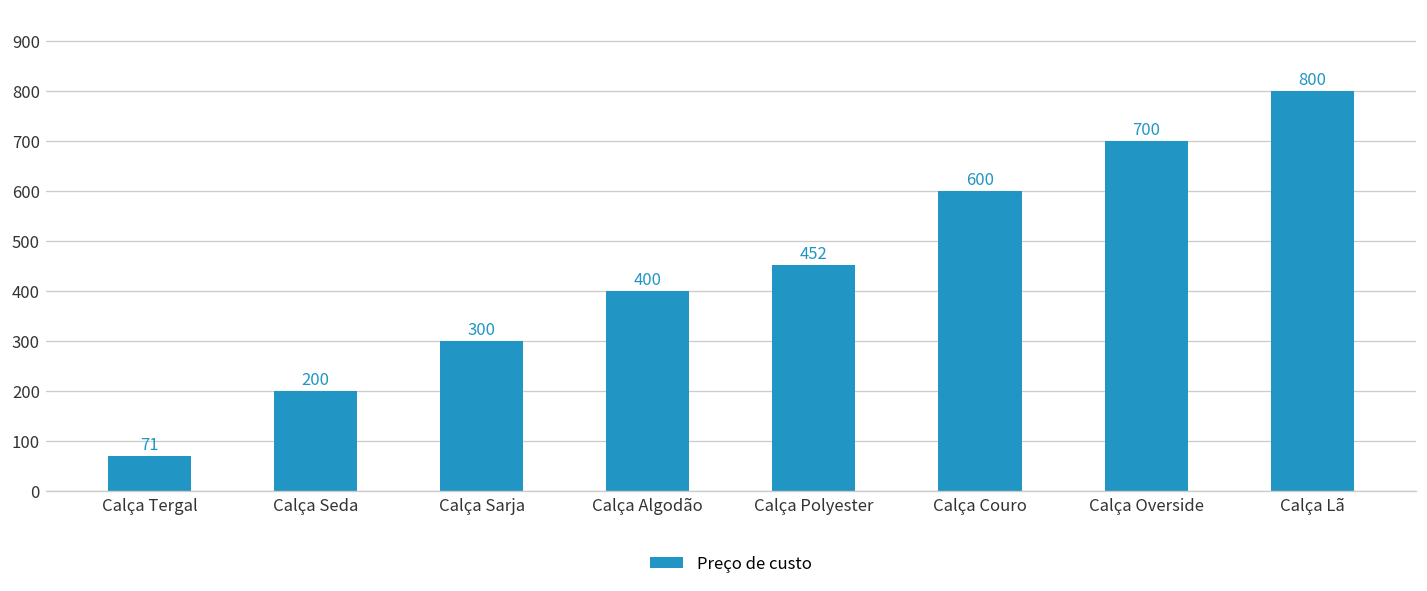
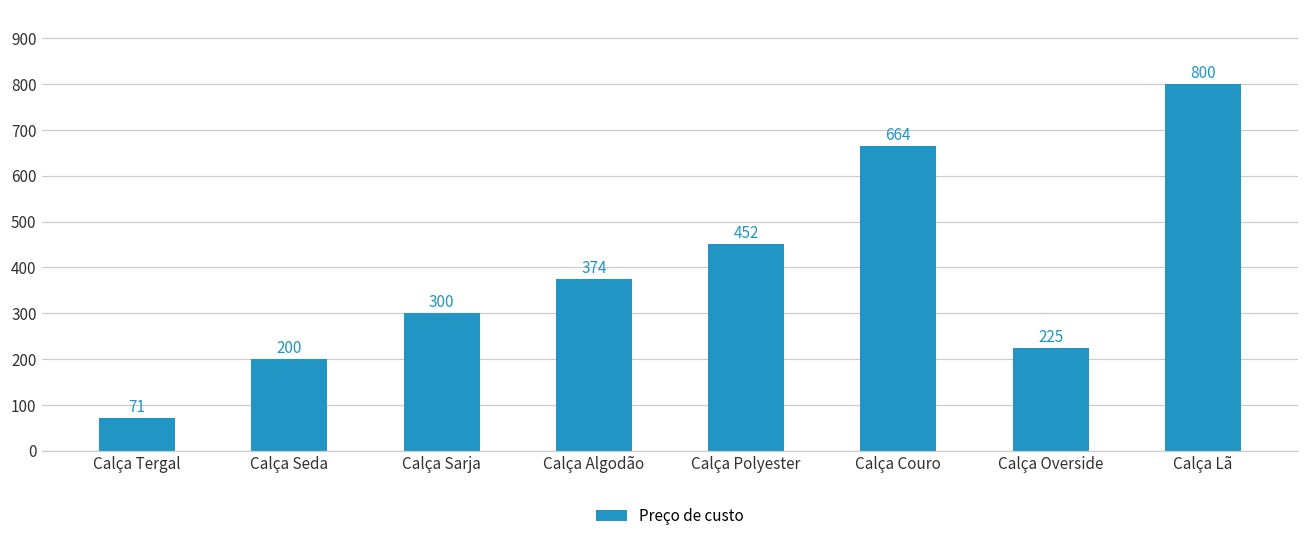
Calça Algodão: 400 -> 374
Calça Couro: 600 -> 664
Calça Overside: 700 -> 225
